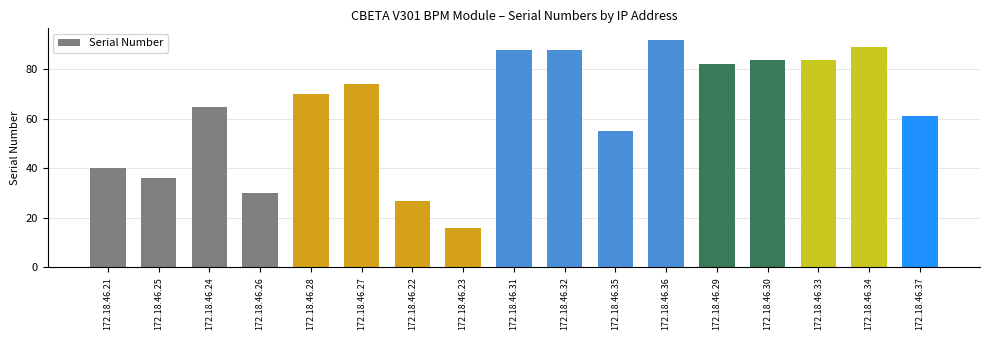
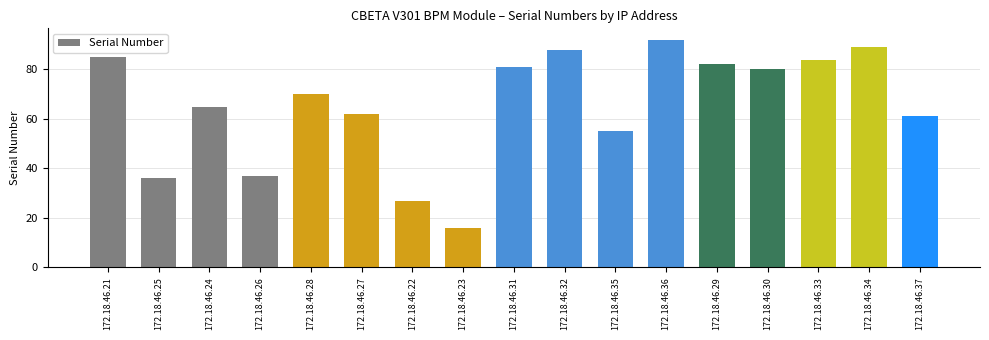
172.18.46.21: 40 -> 85
172.18.46.26: 30 -> 37
172.18.46.27: 74 -> 62
172.18.46.31: 88 -> 81
172.18.46.30: 84 -> 80
